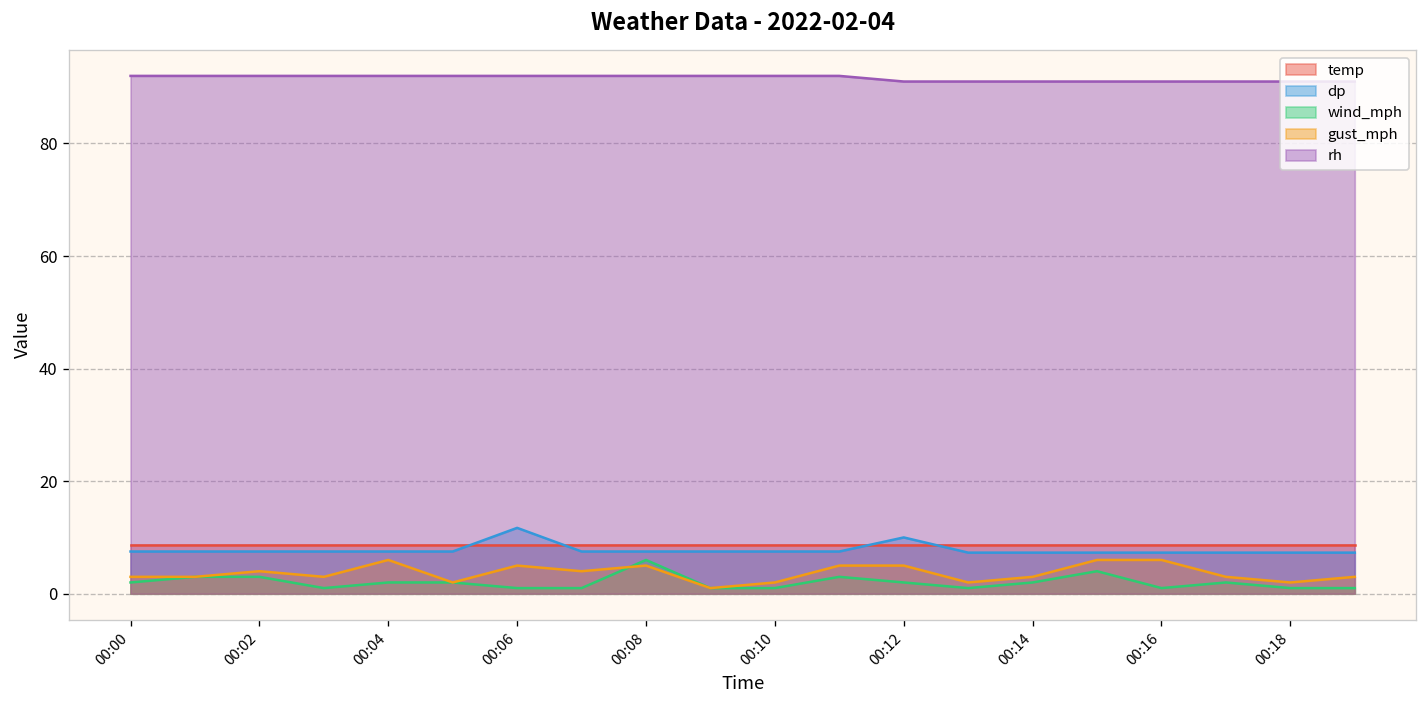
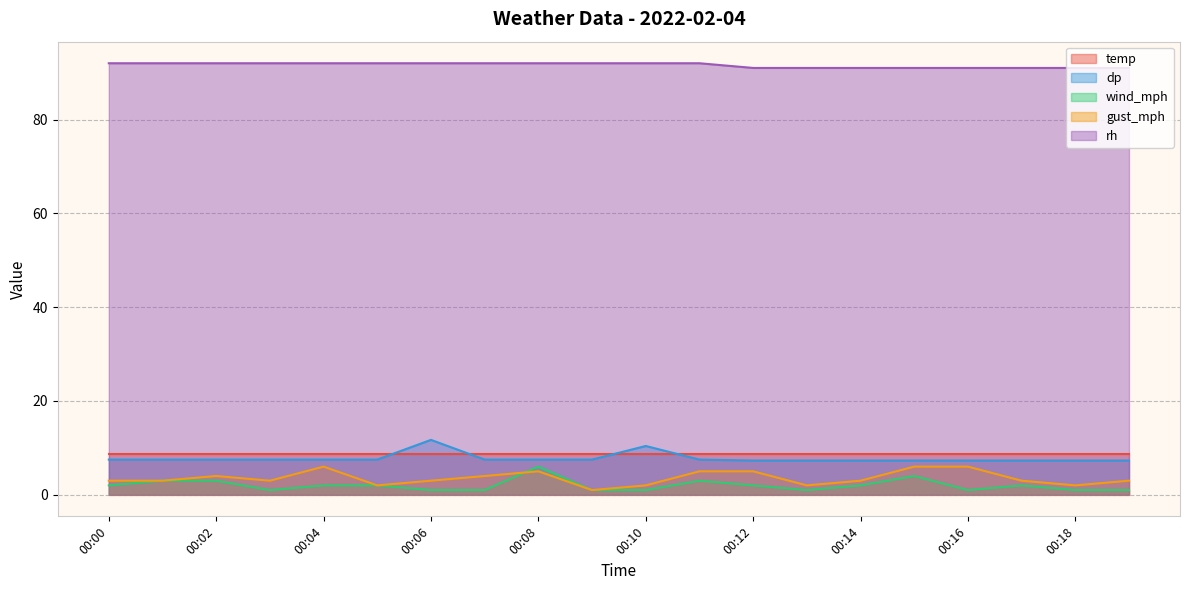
gust_mph, 00:06: 5 -> 3
dp, 00:10: 8 -> 10
dp, 00:12: 10 -> 7
